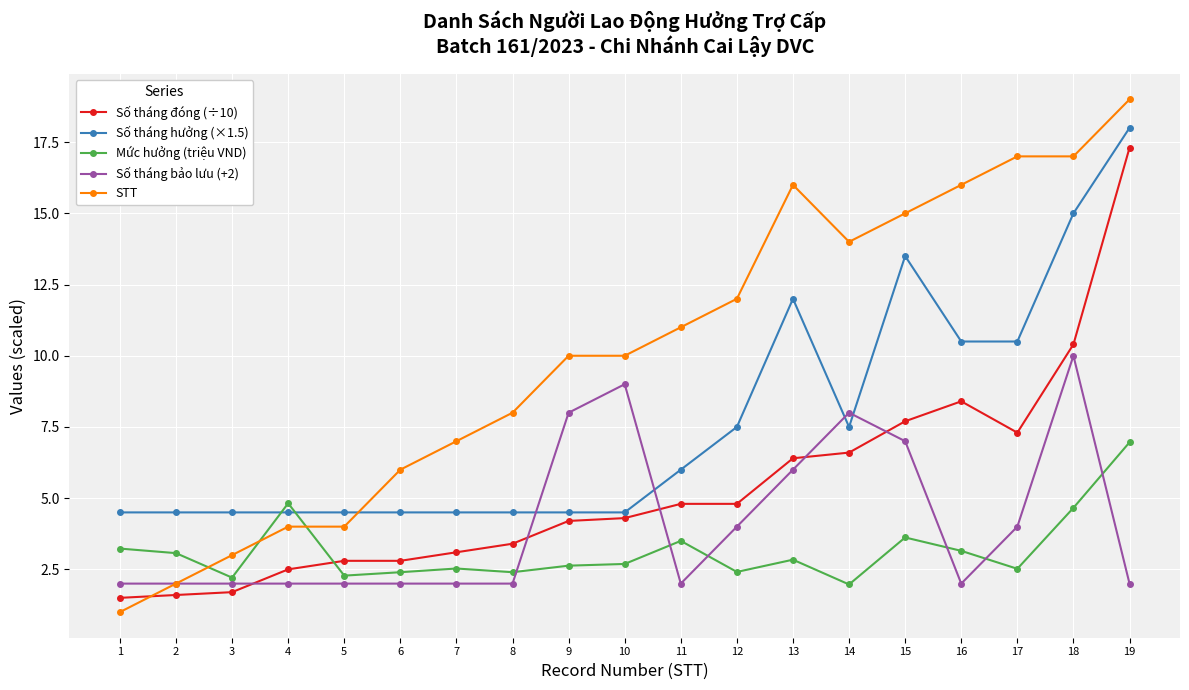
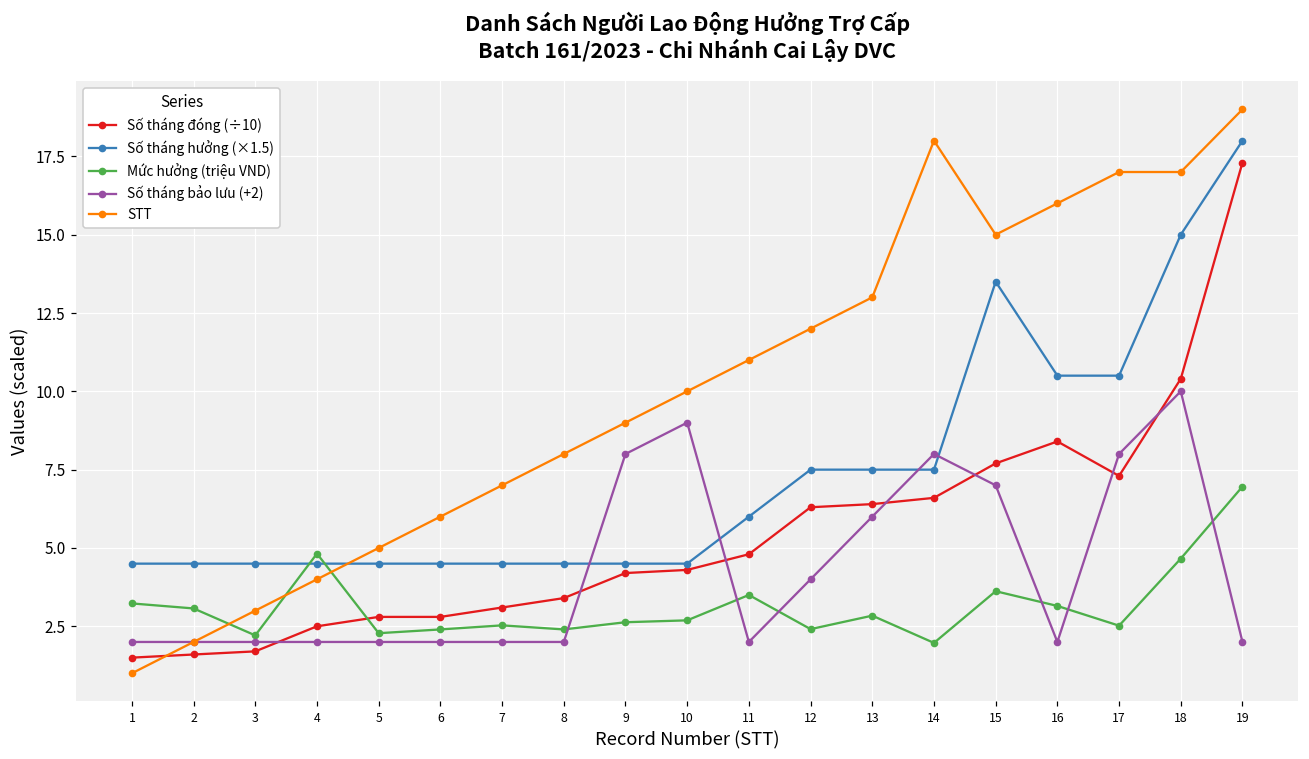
STT, 5: 4 -> 5
STT, 9: 10 -> 9
Số tháng đóng (÷10), 12: 4.8 -> 6.3
Số tháng hưởng (×1.5), 13: 12.0 -> 7.5
STT, 13: 16 -> 13
STT, 14: 14 -> 18
Số tháng bảo lưu (+2), 17: 4.0 -> 8.0
